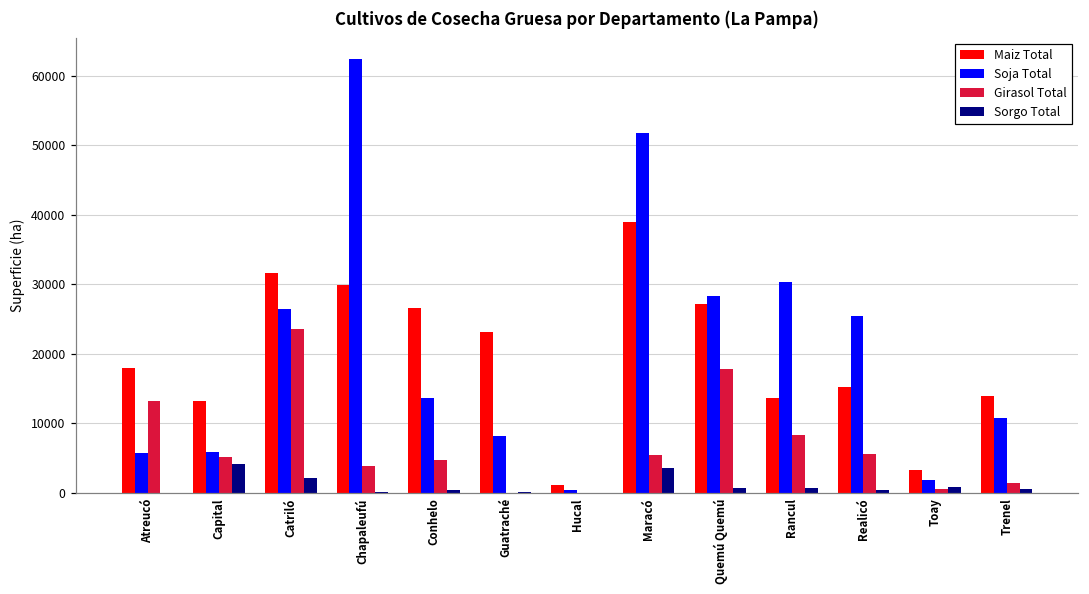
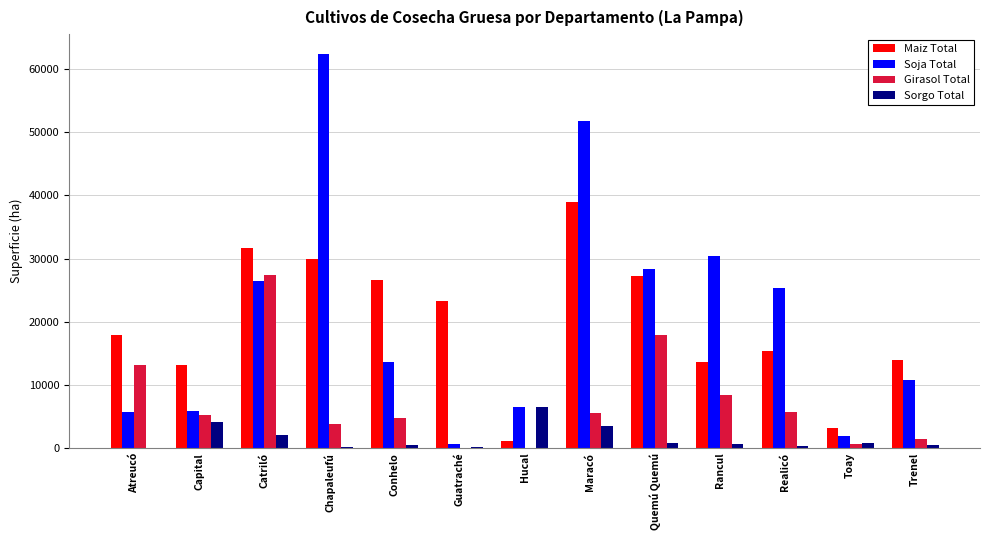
Girasol Total, Catriló: 24000 -> 27000
Soja Total, Guatraché: 8000 -> 1000
Soja Total, Hucal: 0 -> 7000
Sorgo Total, Hucal: 0 -> 7000
